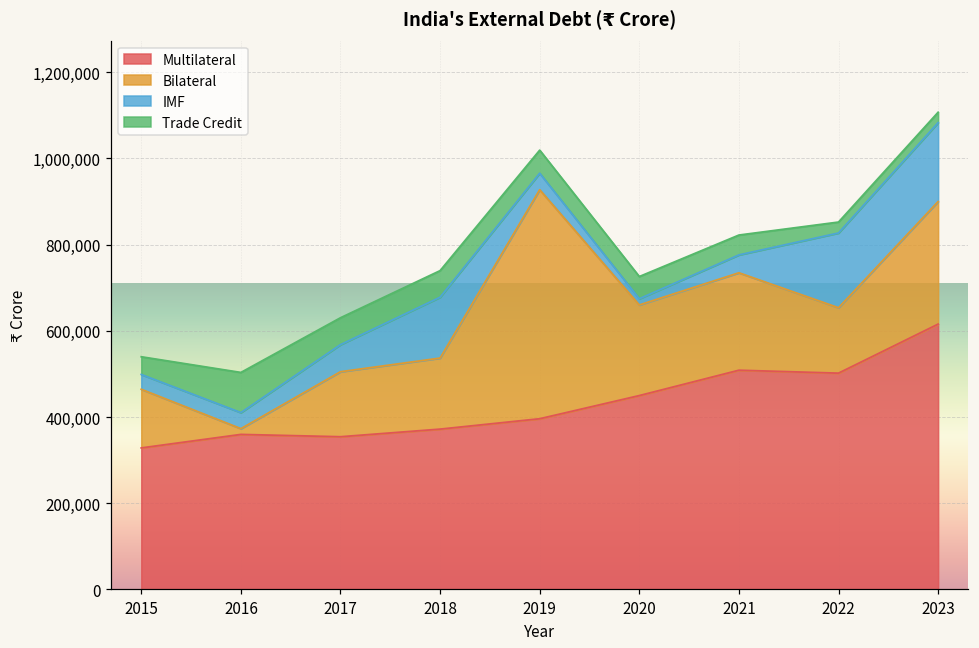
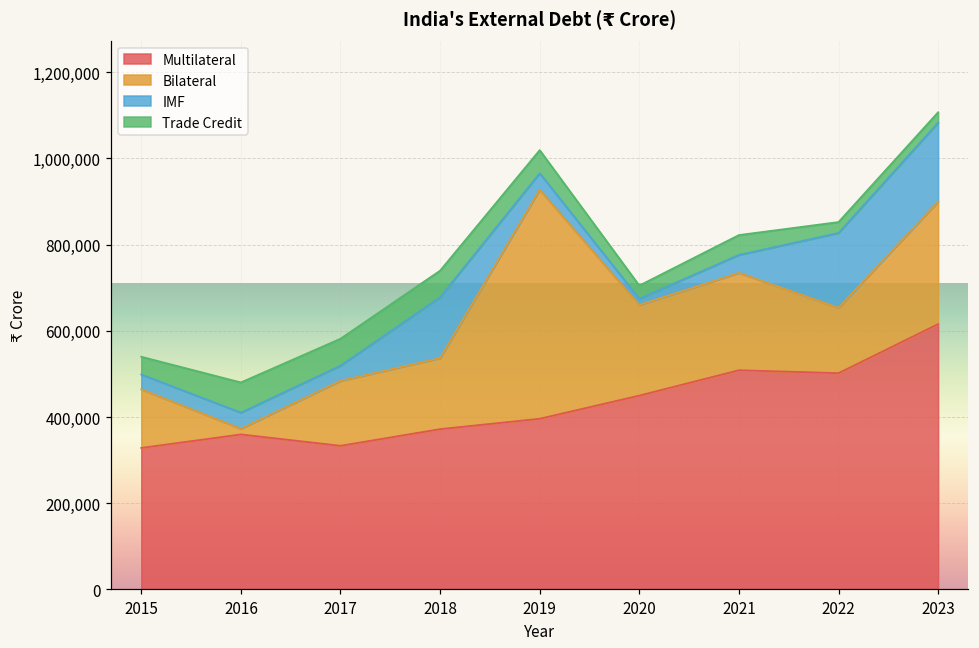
Trade Credit, 2016: 90,000 -> 70,000
Multilateral, 2017: 350,000 -> 330,000
IMF, 2017: 60,000 -> 40,000
Trade Credit, 2020: 50,000 -> 30,000
